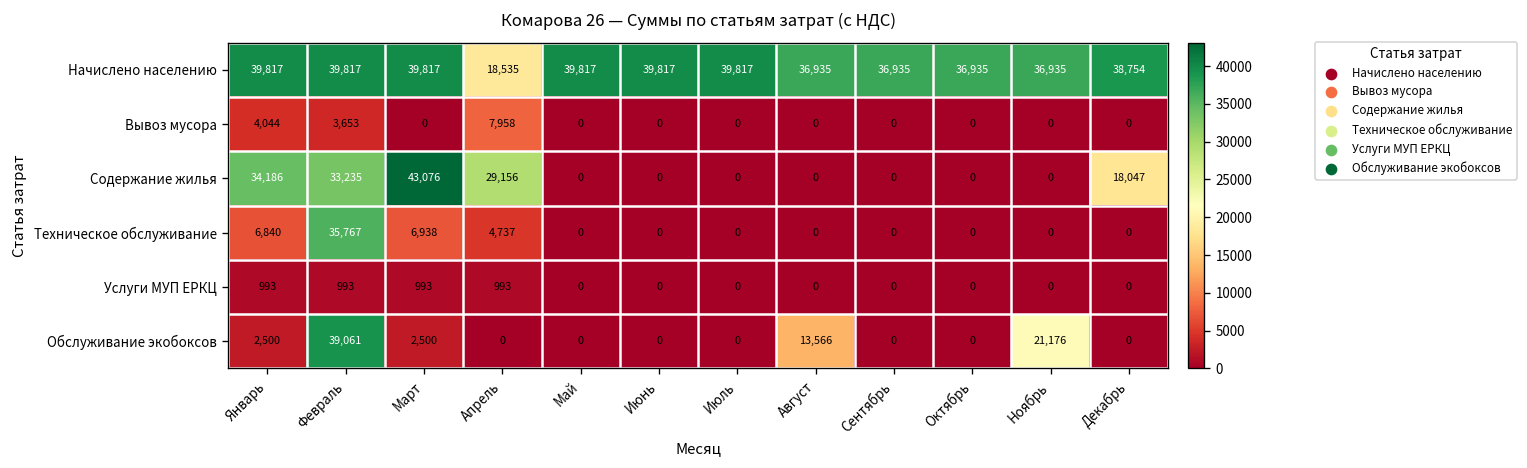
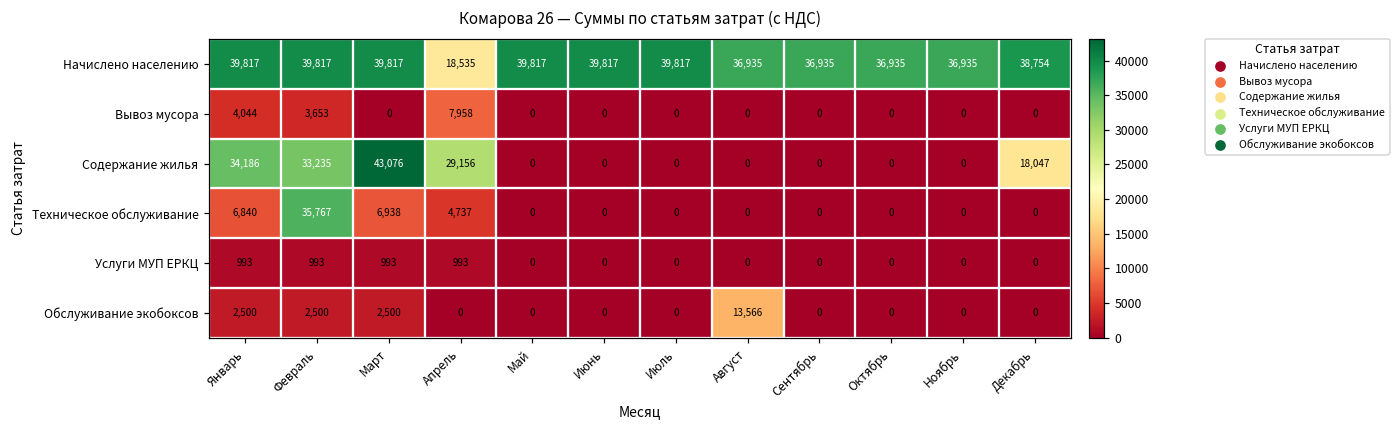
Обслуживание экобоксов, Февраль: 39,061 -> 2,500
Обслуживание экобоксов, Ноябрь: 21,176 -> 0
